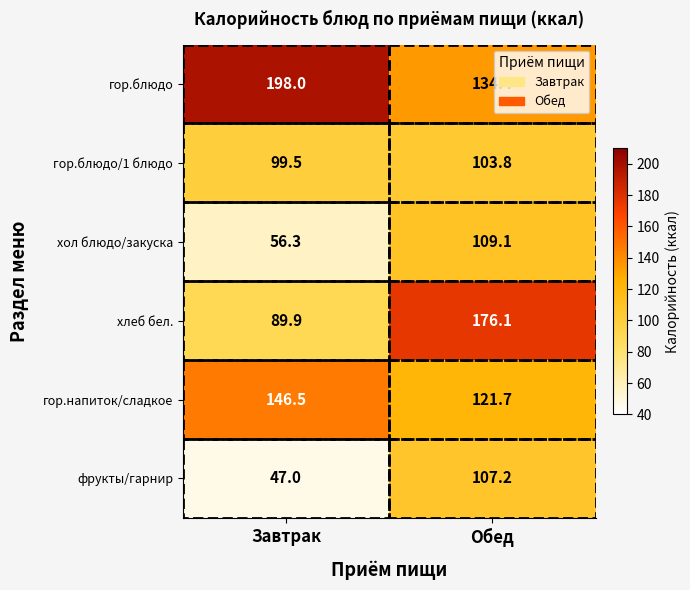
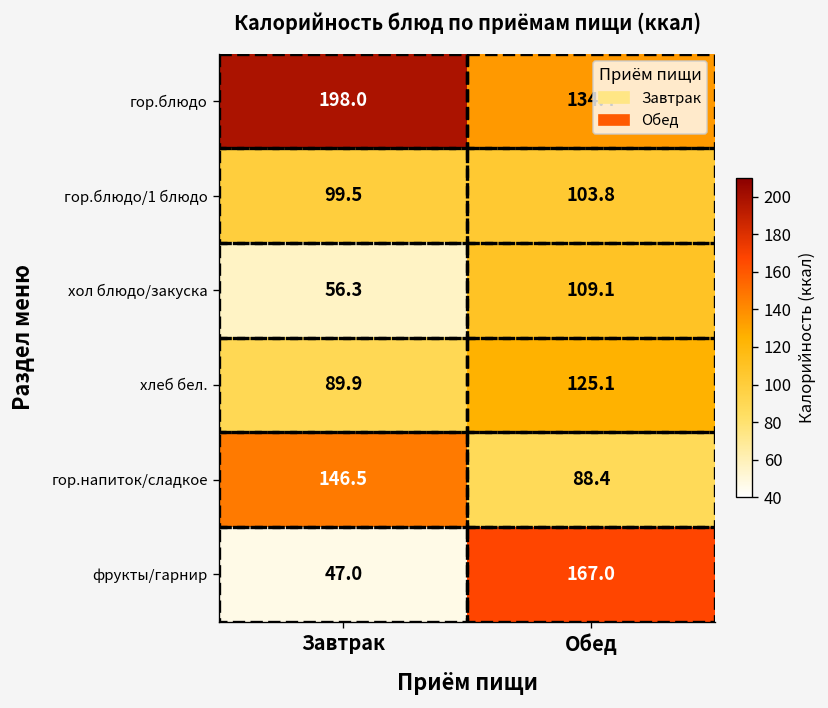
хлеб бел., Обед: 176.1 -> 125.1
гор.напиток/сладкое, Обед: 121.7 -> 88.4
фрукты/гарнир, Обед: 107.2 -> 167.0
